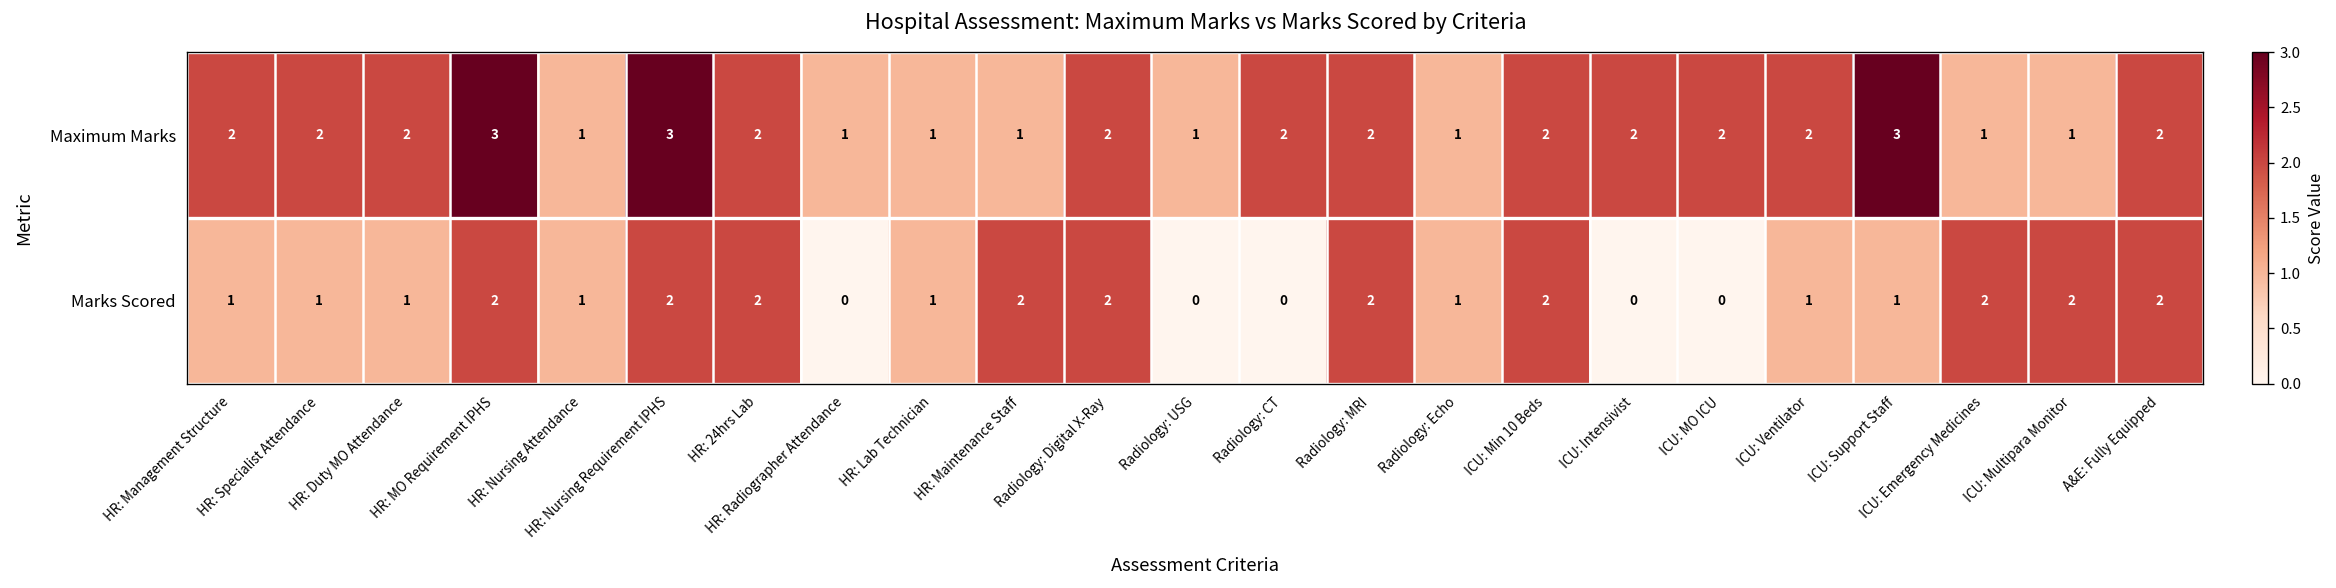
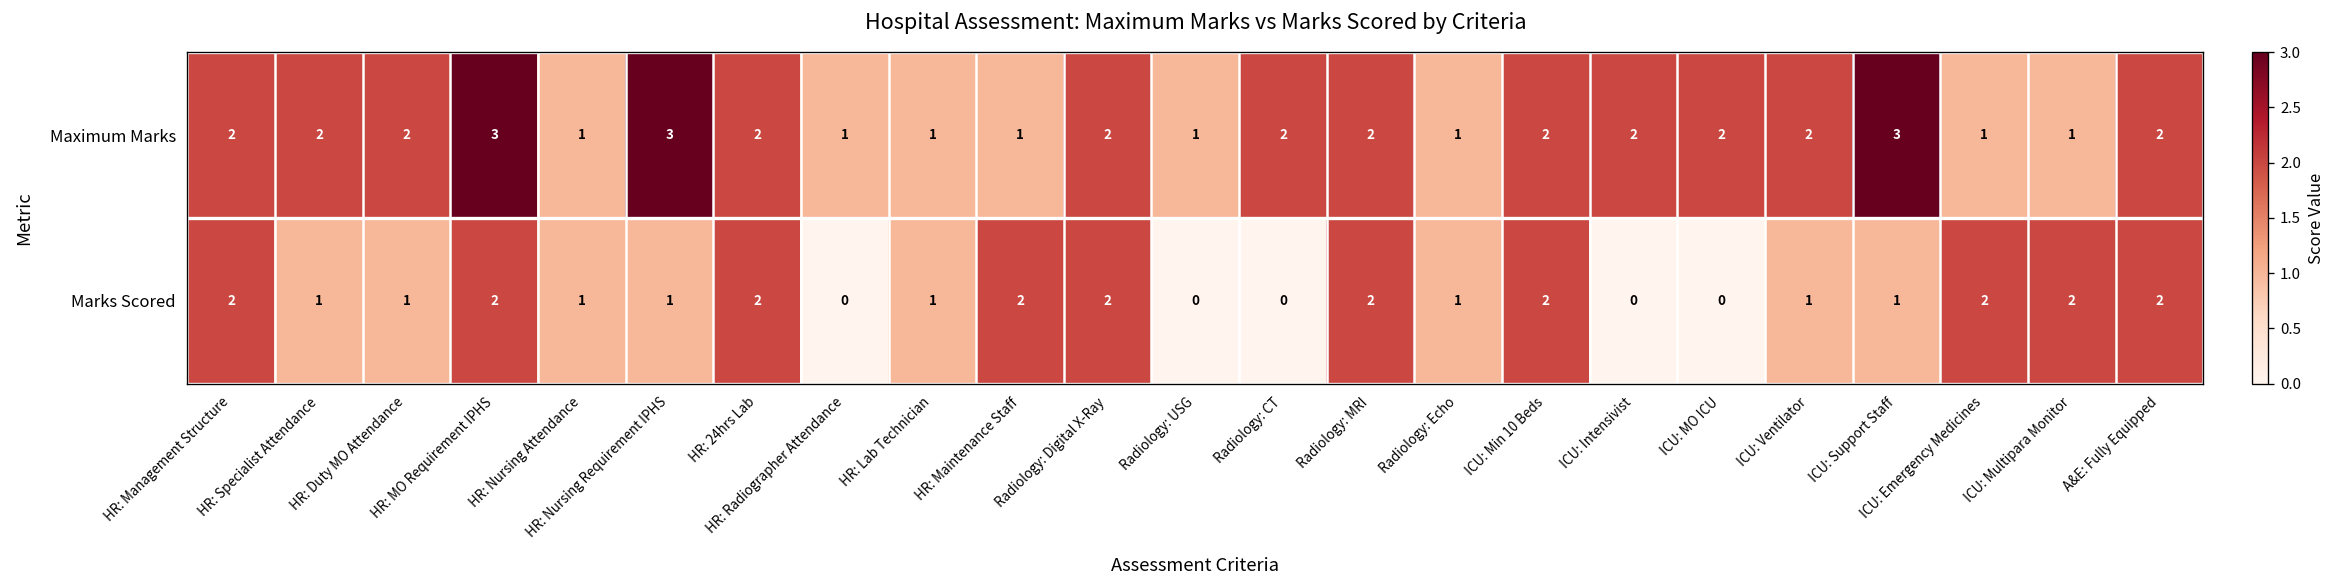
Marks Scored, HR: Management Structure: 1 -> 2
Marks Scored, HR: Nursing Requirement IPHS: 2 -> 1
